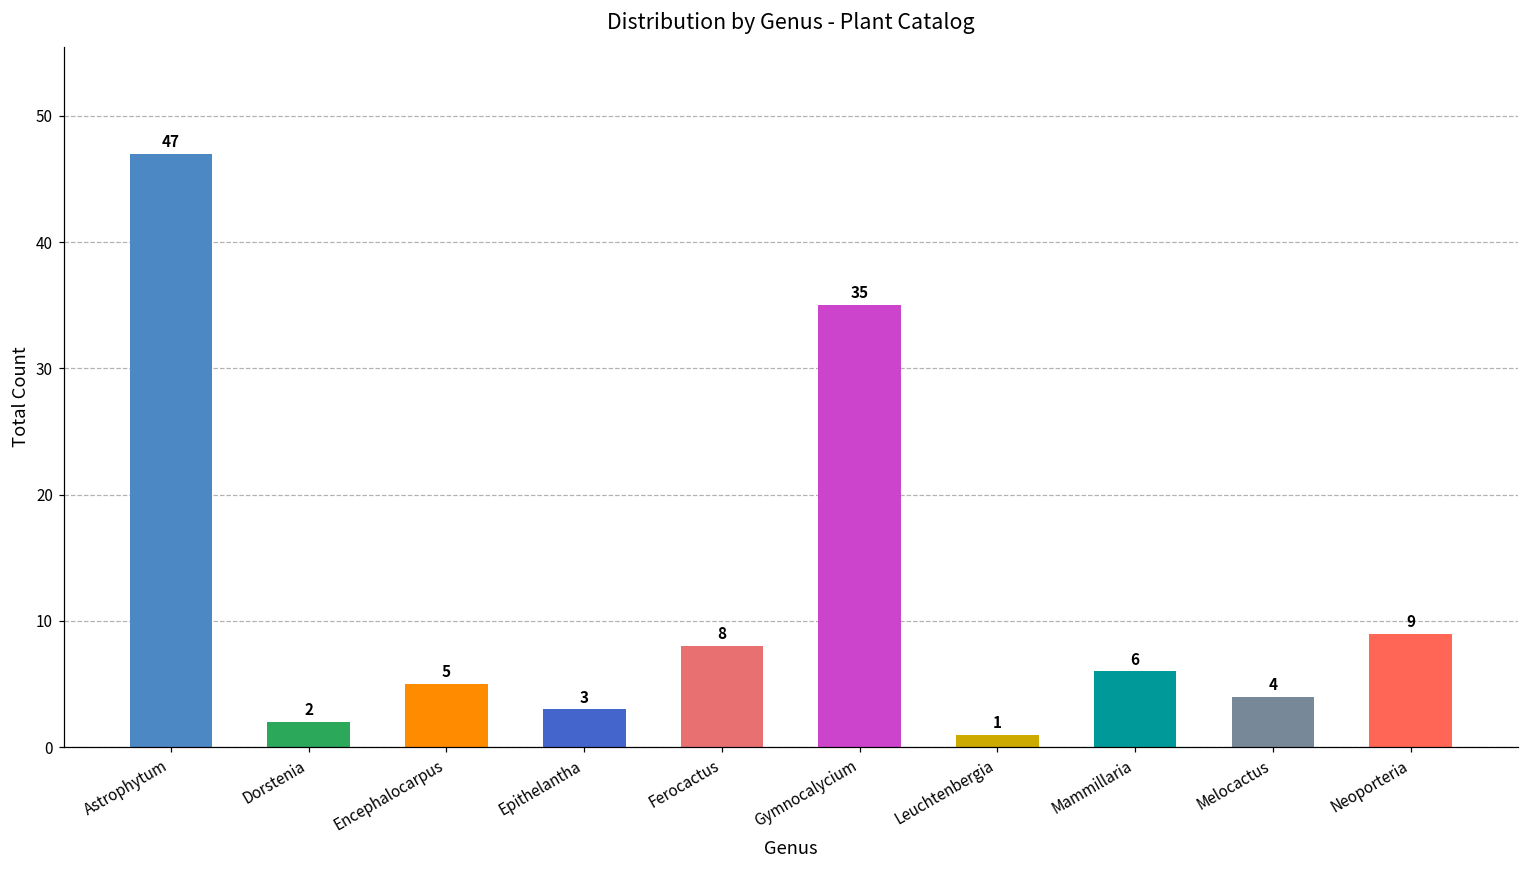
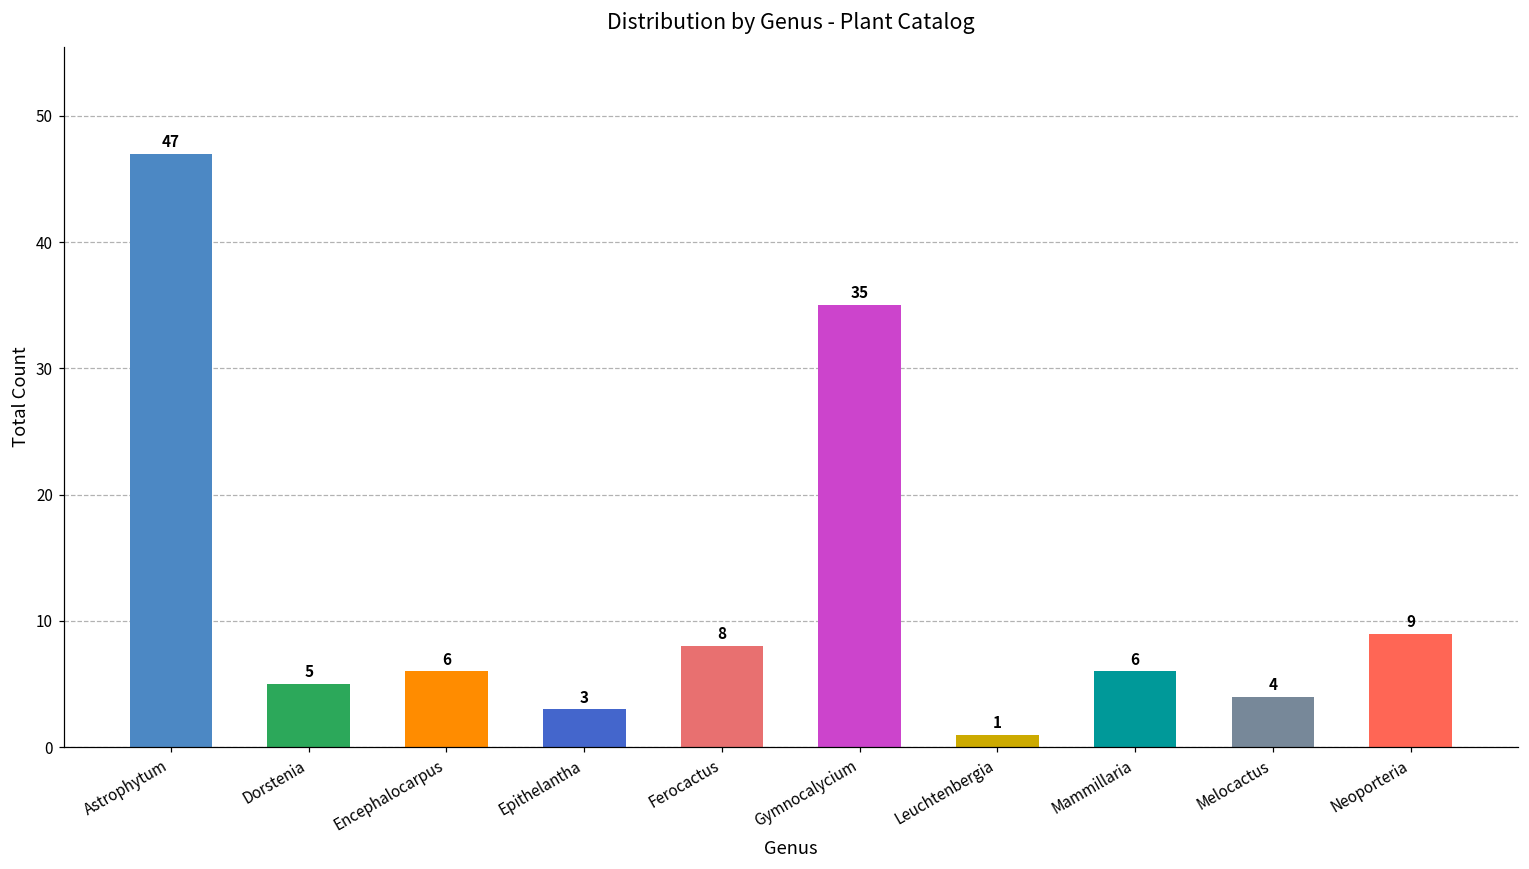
Dorstenia: 2 -> 5
Encephalocarpus: 5 -> 6
